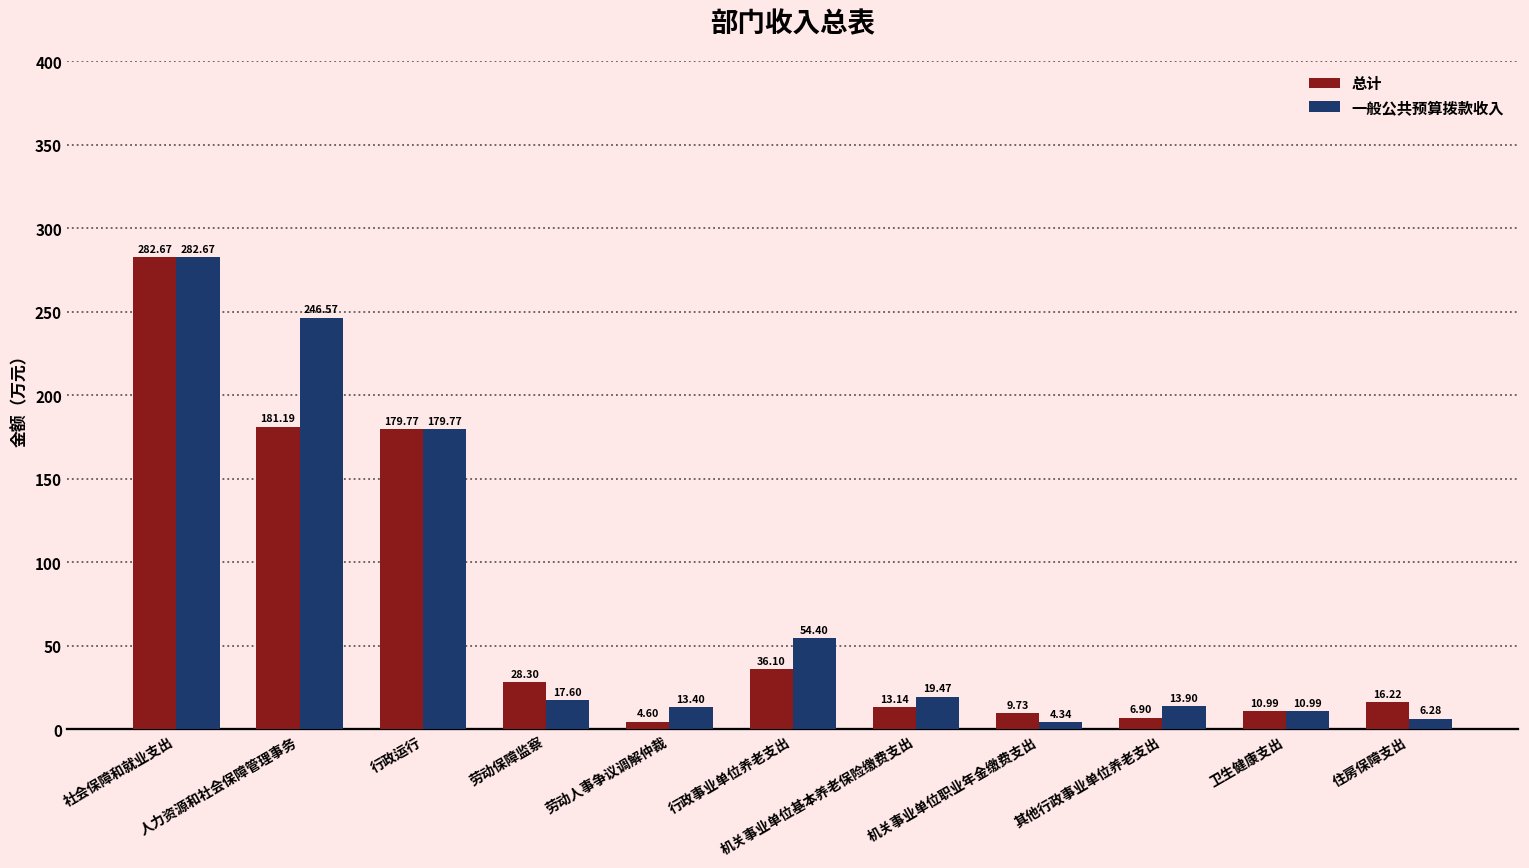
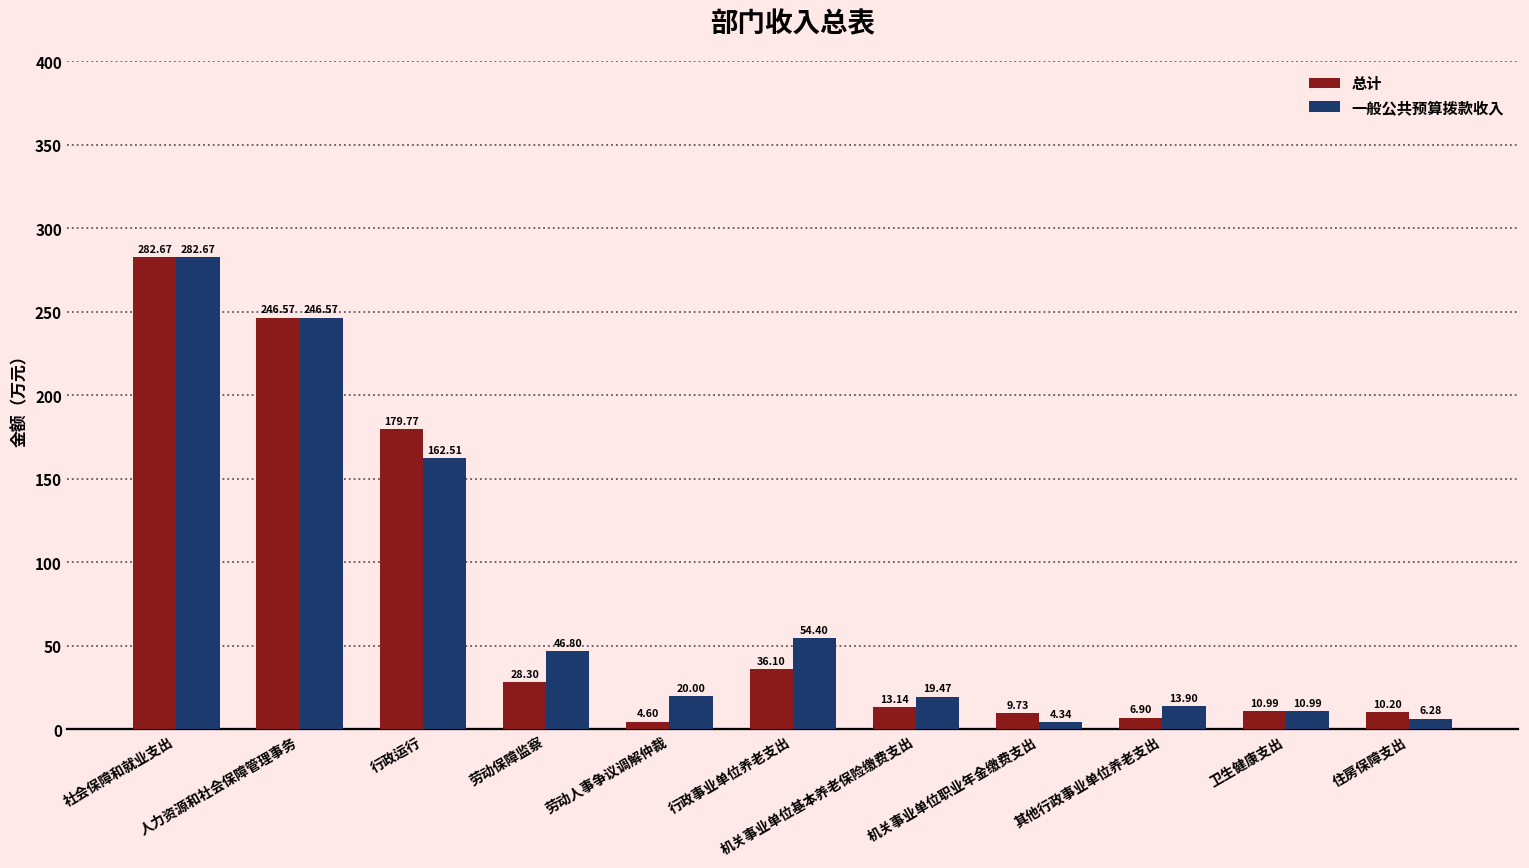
总计, 人力资源和社会保障管理事务: 181.19 -> 246.57
一般公共预算拨款收入, 行政运行: 179.77 -> 162.51
一般公共预算拨款收入, 劳动保障监察: 17.60 -> 46.80
一般公共预算拨款收入, 劳动人事争议调解仲裁: 13.40 -> 20.00
总计, 住房保障支出: 16.22 -> 10.20
